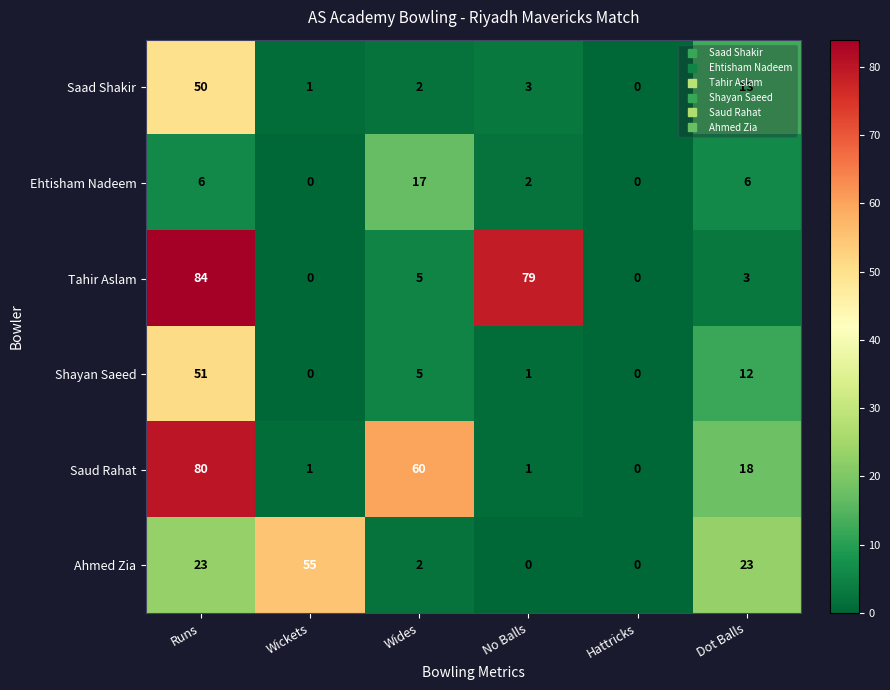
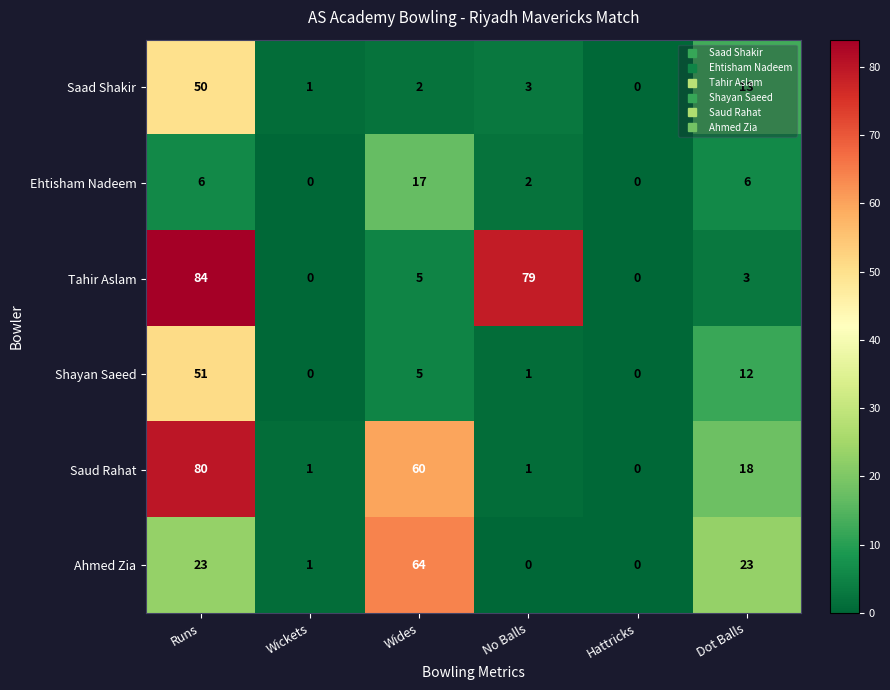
Ahmed Zia, Wickets: 55 -> 1
Ahmed Zia, Wides: 2 -> 64
